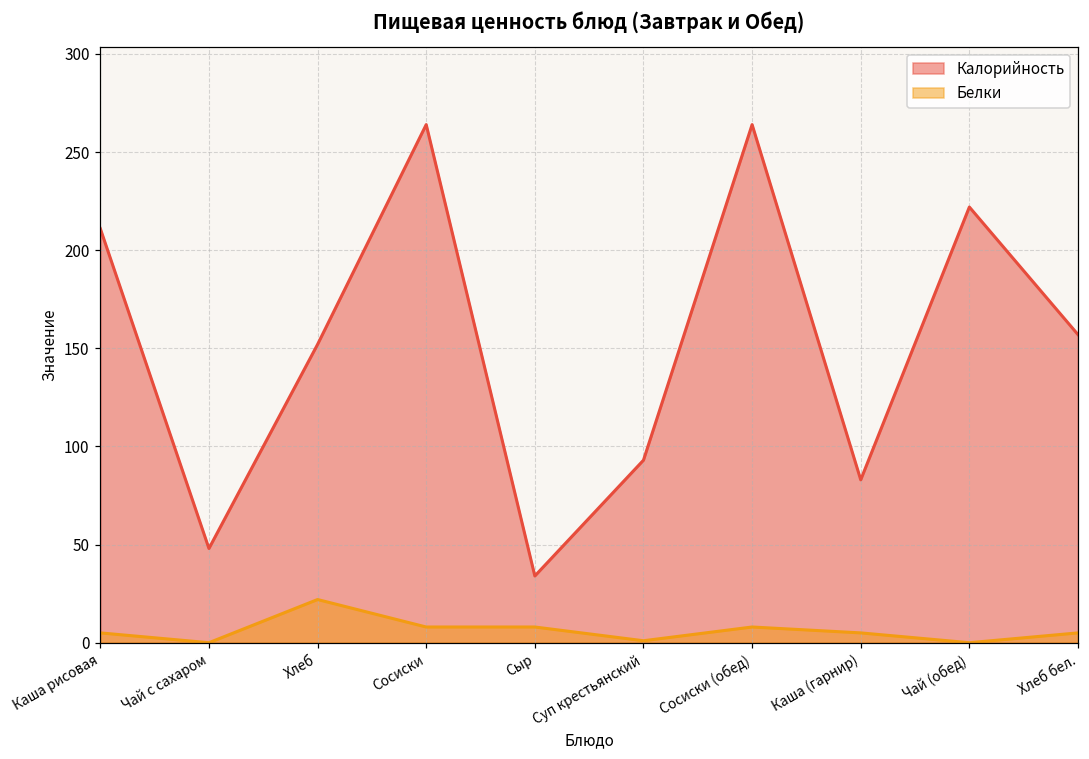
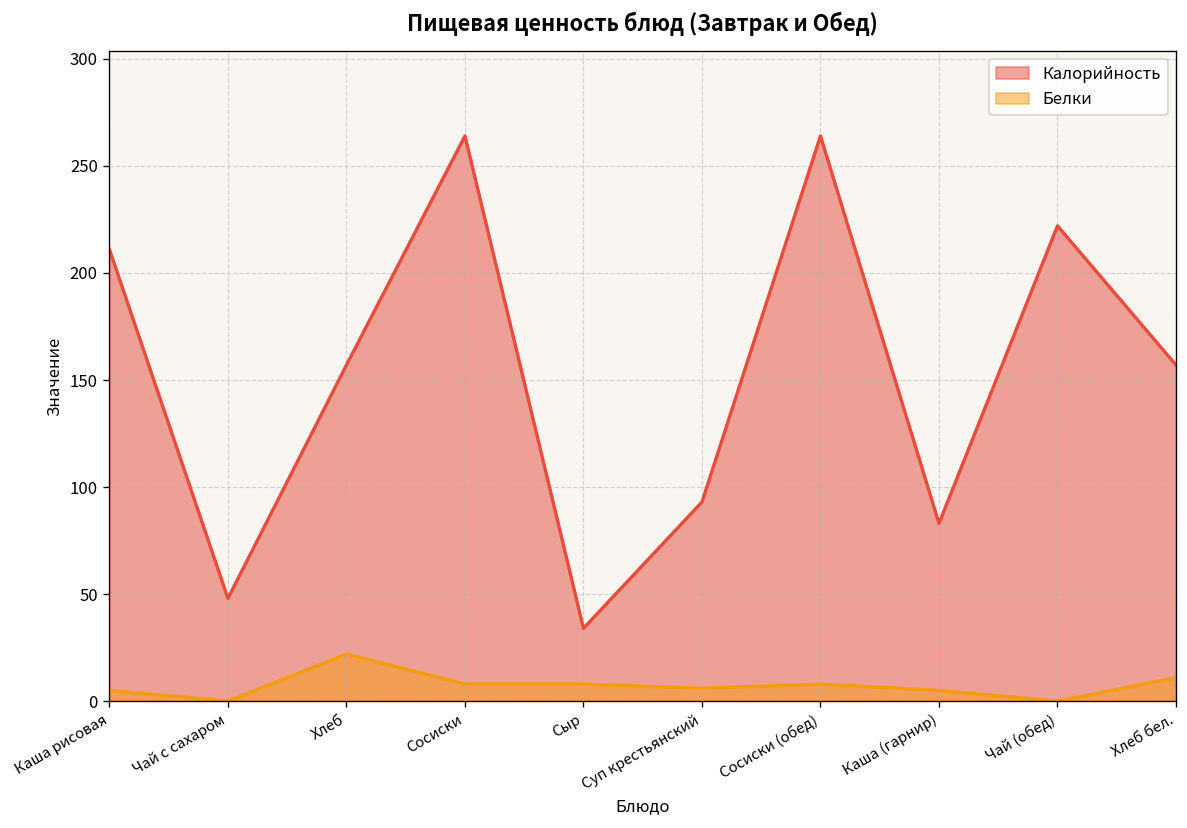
Калорийность, Хлеб: 152 -> 157
Белки, Суп крестьянский: 1 -> 6
Белки, Хлеб бел.: 5 -> 11
